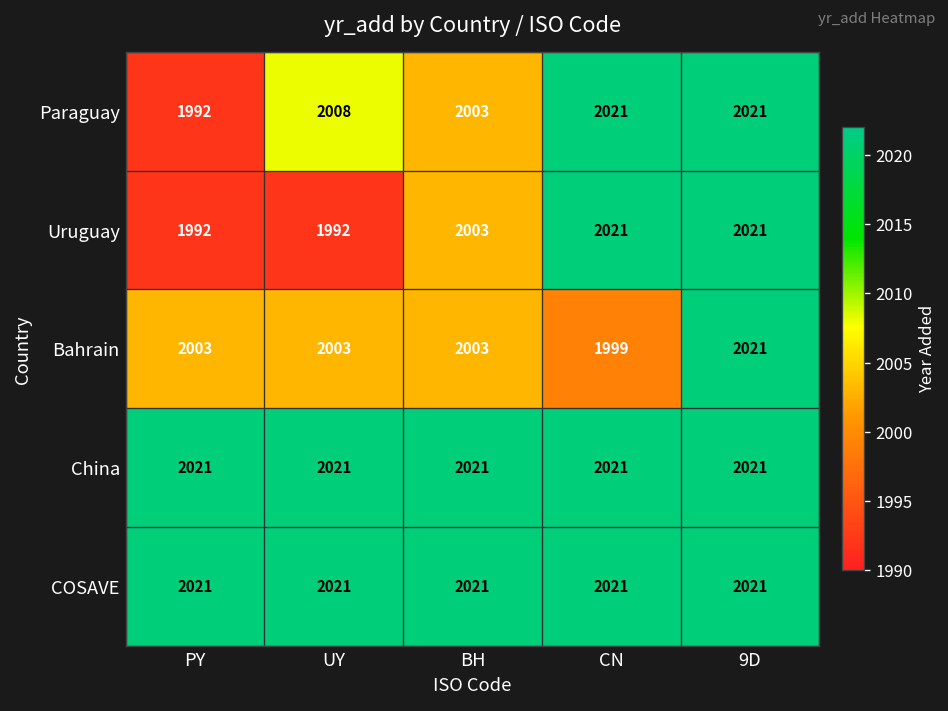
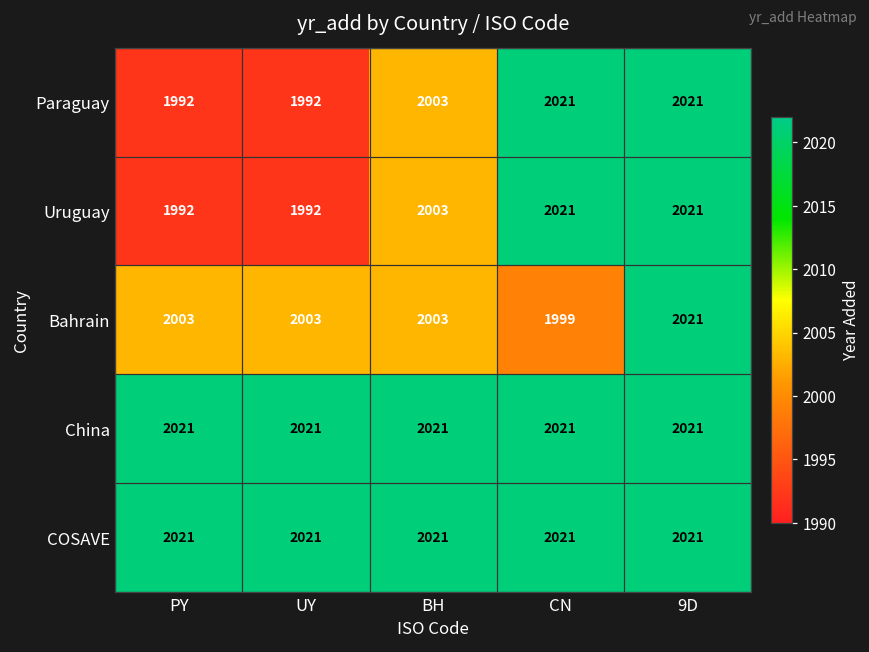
Paraguay, UY: 2008 -> 1992
